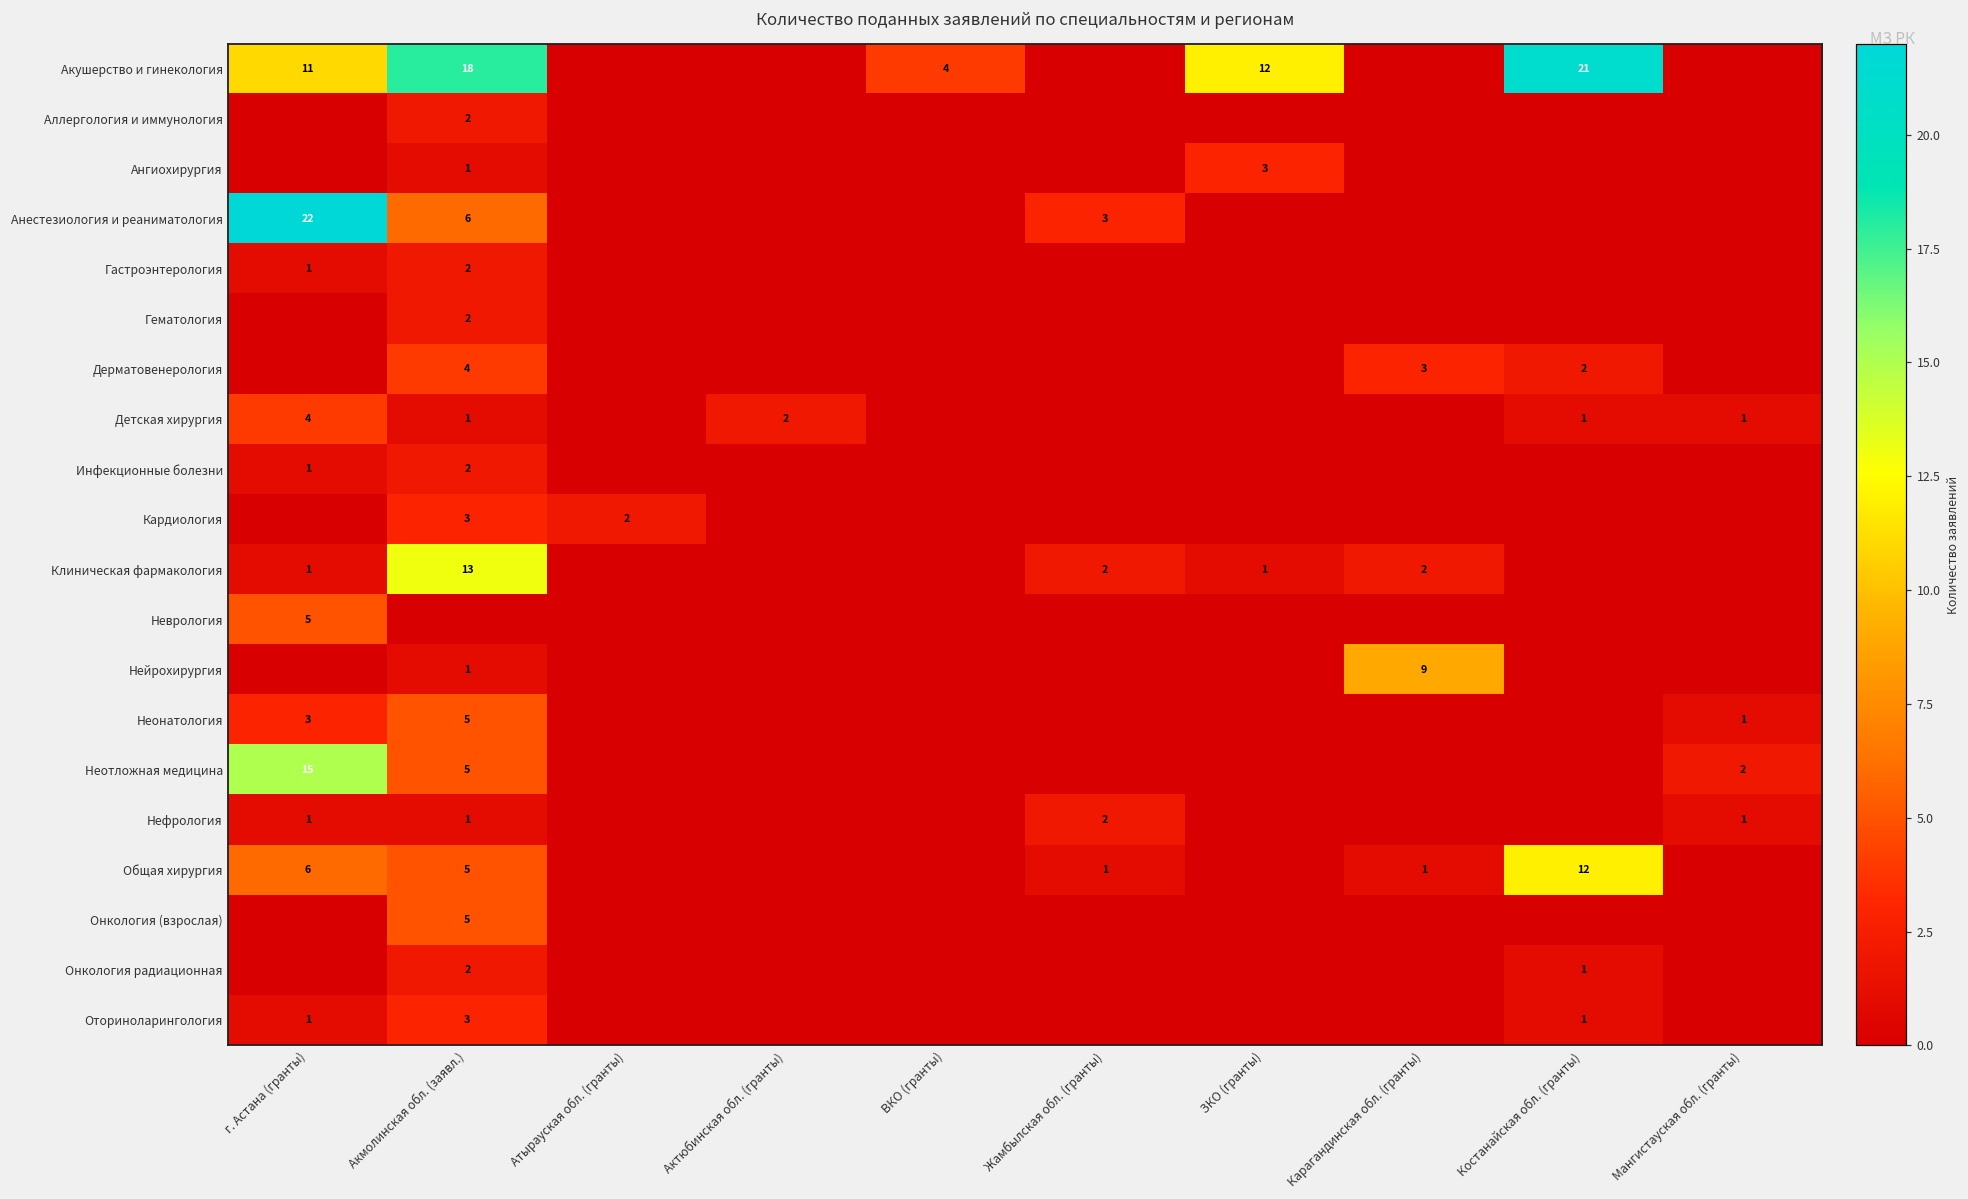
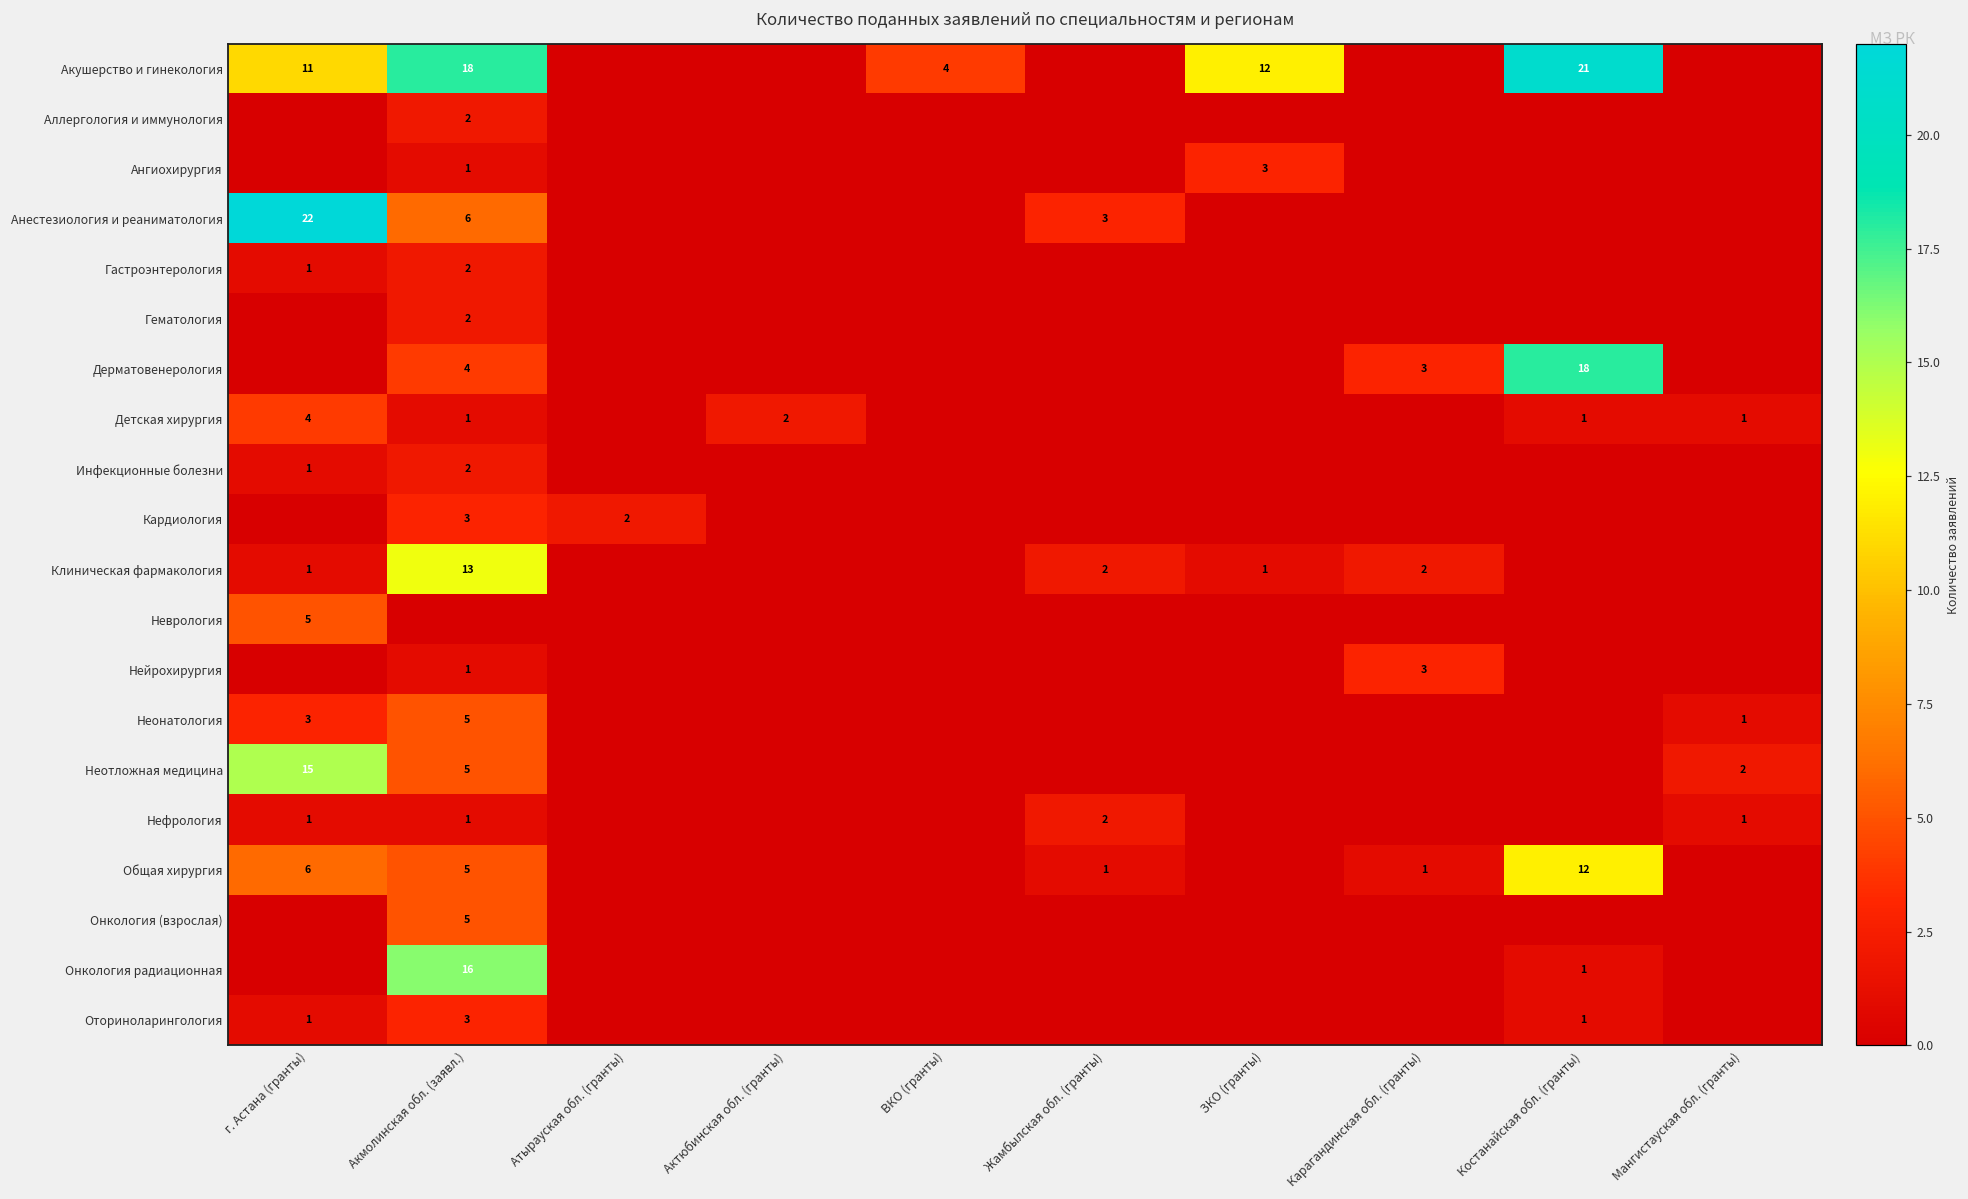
Дерматовенерология, Костанайская обл. (гранты): 2 -> 18
Нейрохирургия, Карагандинская обл. (гранты): 9 -> 3
Онкология радиационная, Акмолинская обл. (заявл.): 2 -> 16
